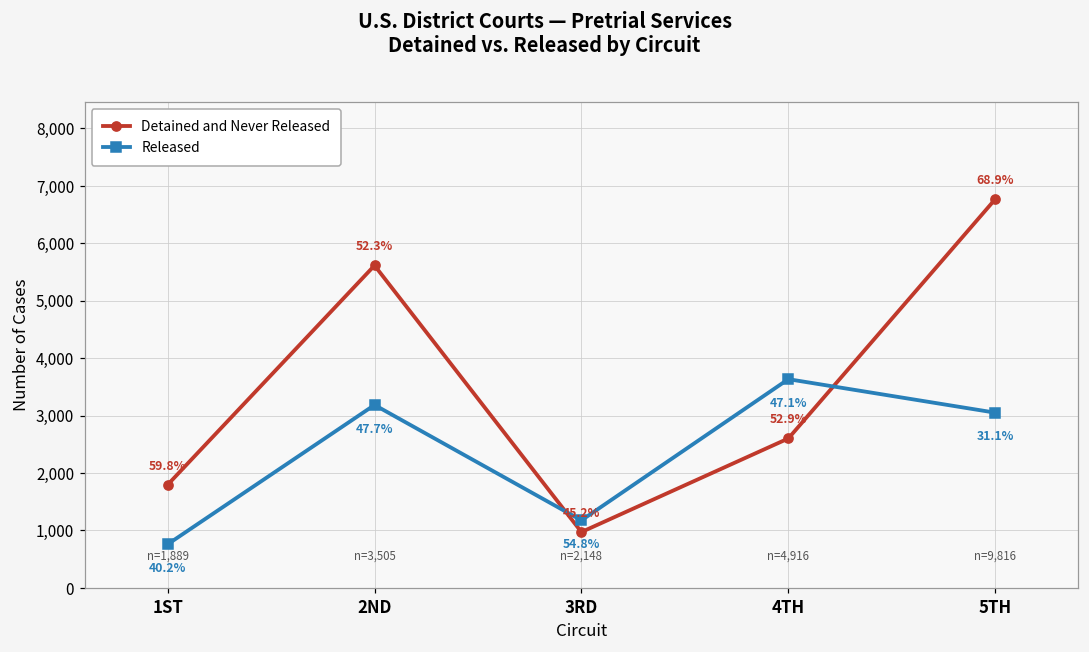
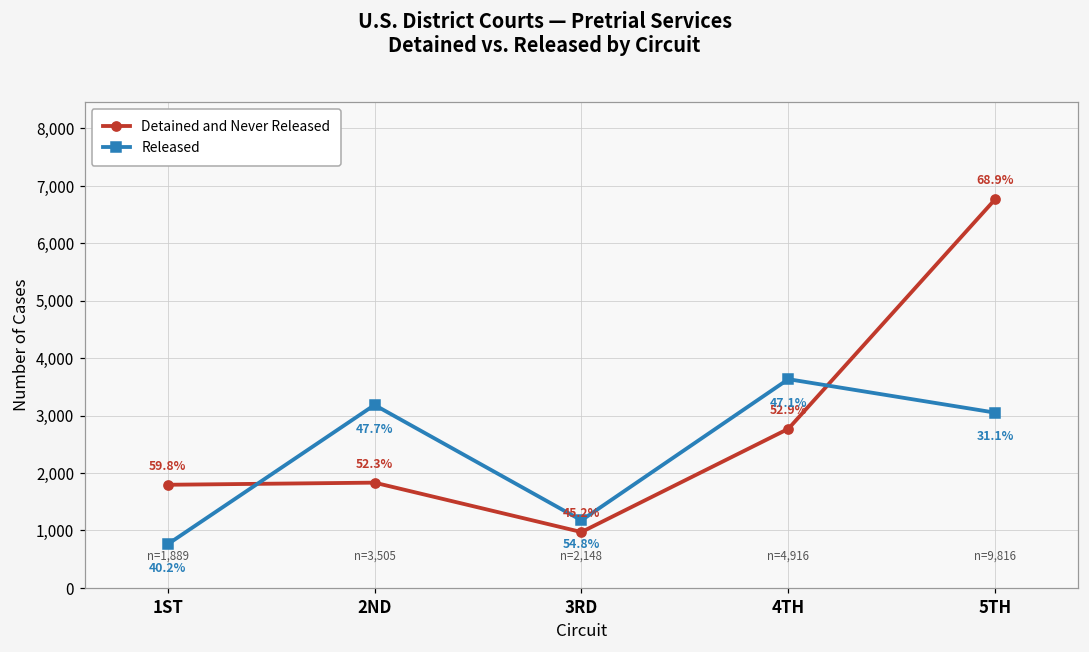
Detained and Never Released, 2ND: 5,600 -> 1,800
Detained and Never Released, 4TH: 2,600 -> 2,800
